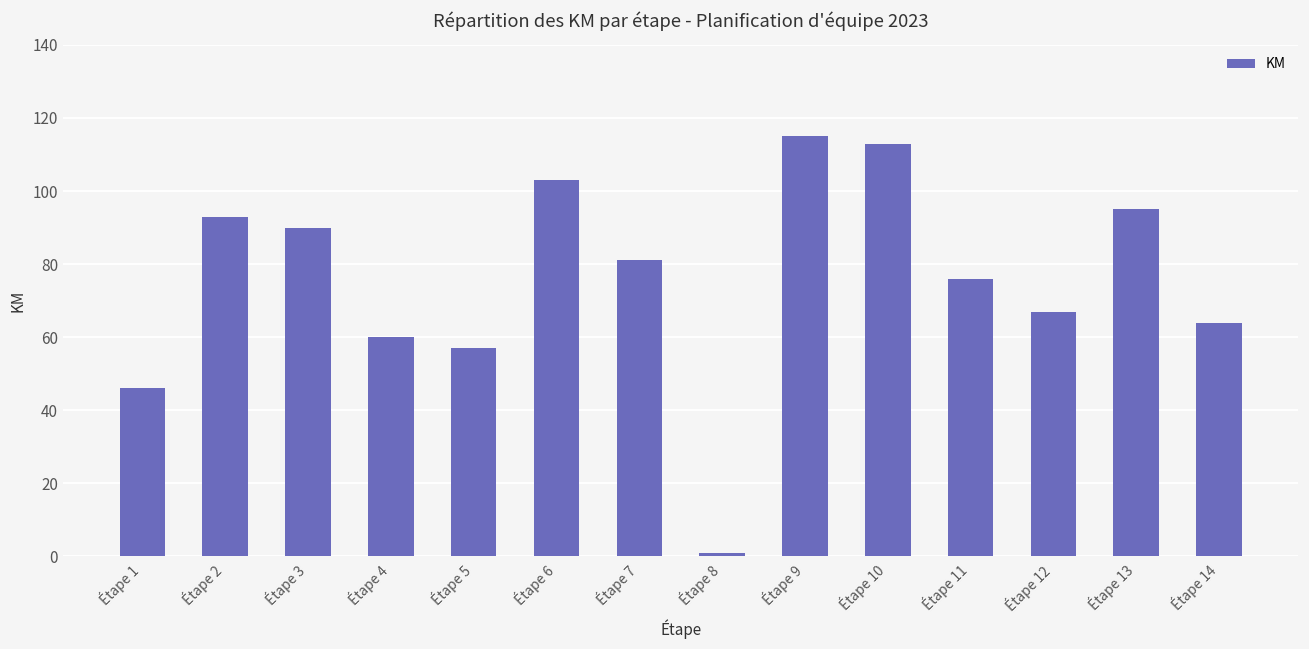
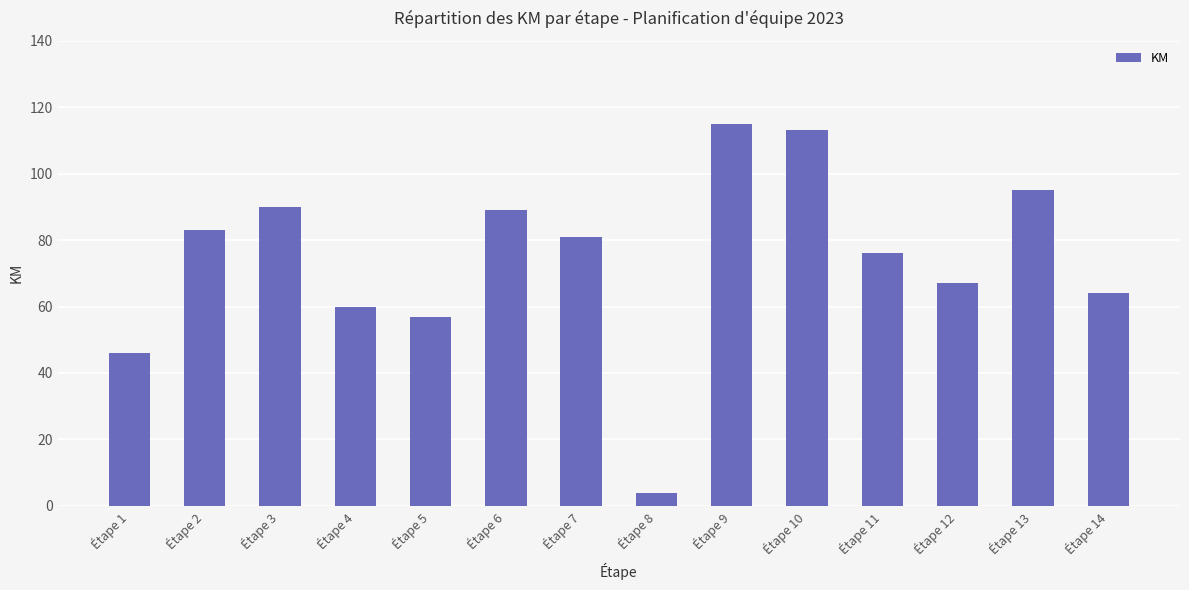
Étape 2: 93 -> 83
Étape 6: 103 -> 89
Étape 8: 1 -> 4
